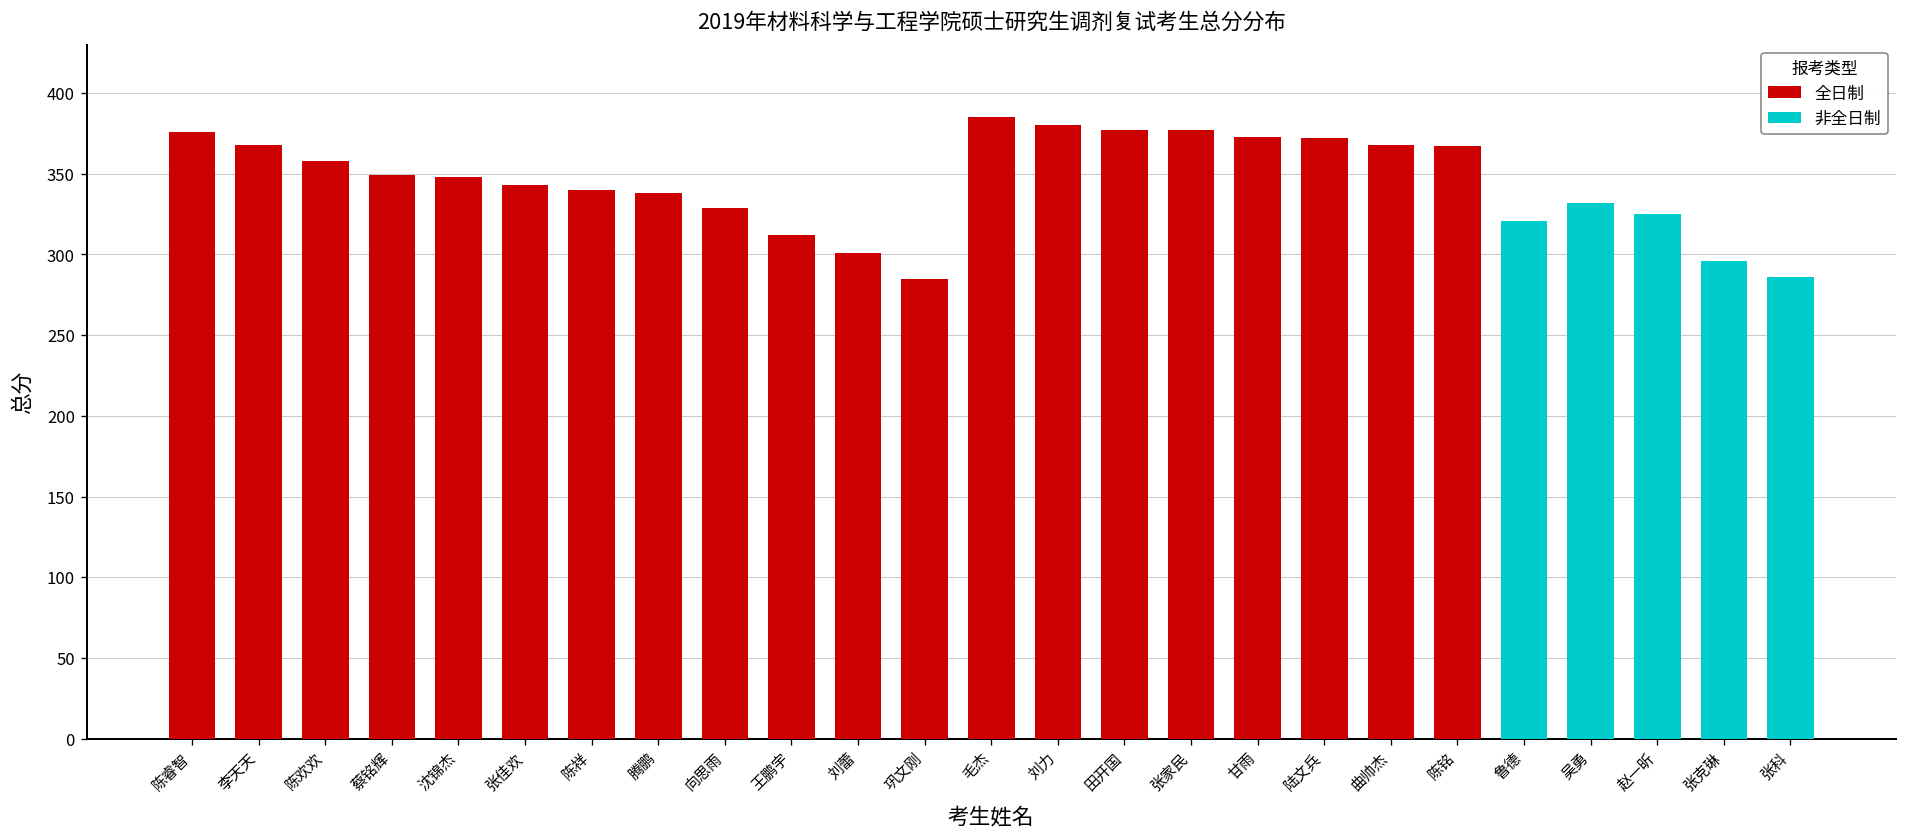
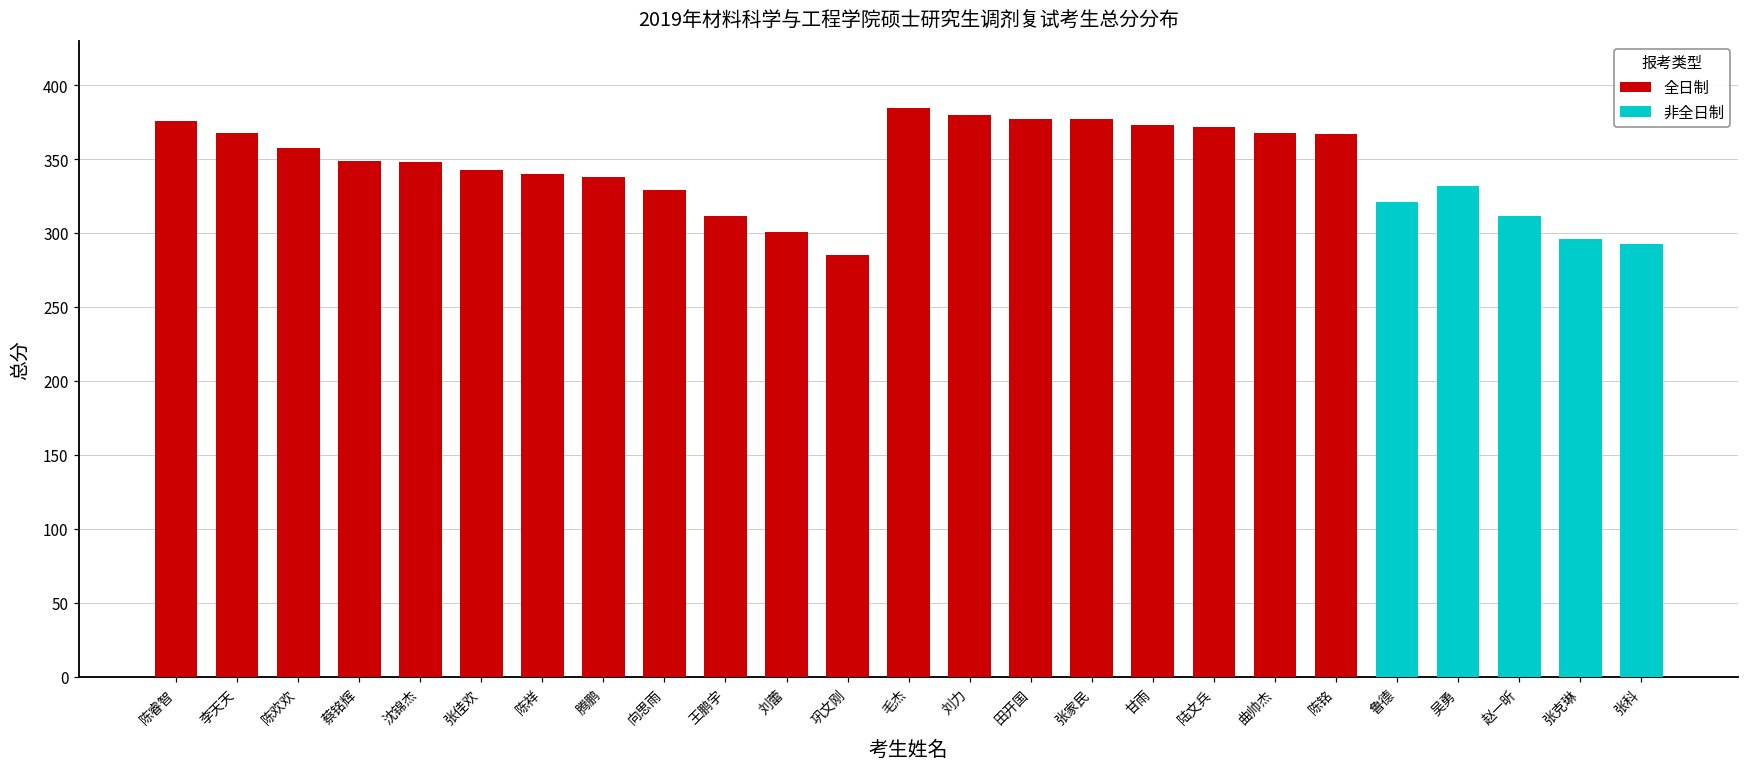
非全日制, 赵一昕: 325 -> 312
非全日制, 张科: 286 -> 293
